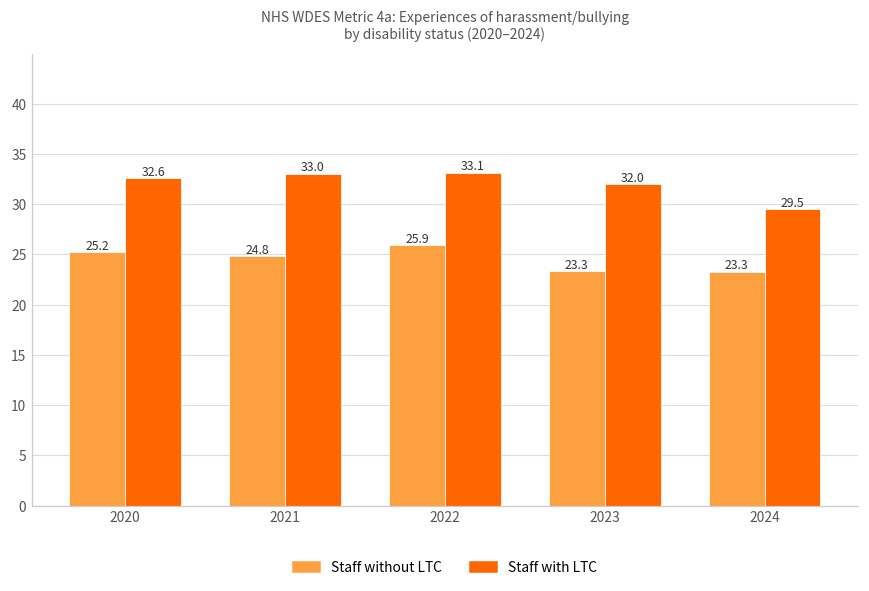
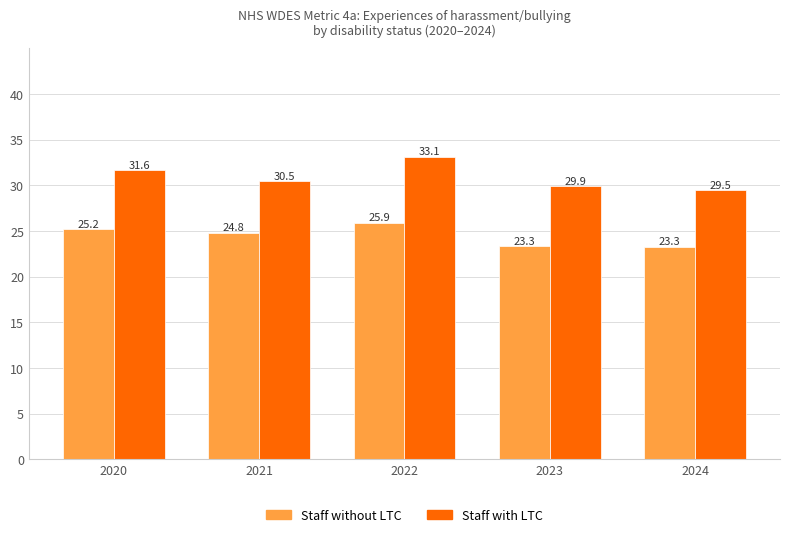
Staff with LTC, 2020: 32.6 -> 31.6
Staff with LTC, 2021: 33.0 -> 30.5
Staff with LTC, 2023: 32.0 -> 29.9
